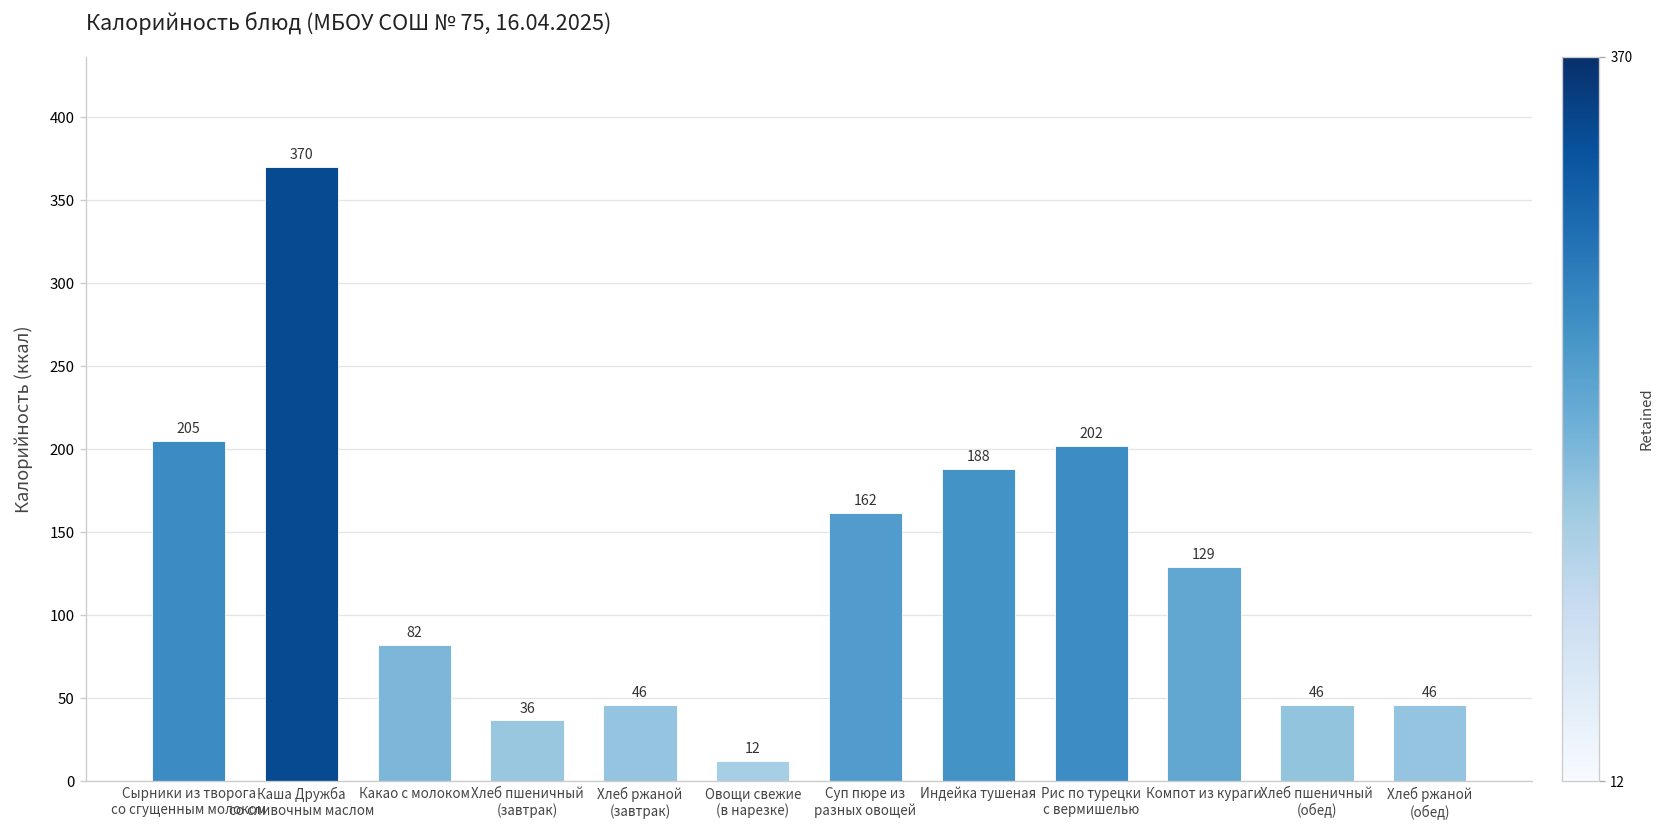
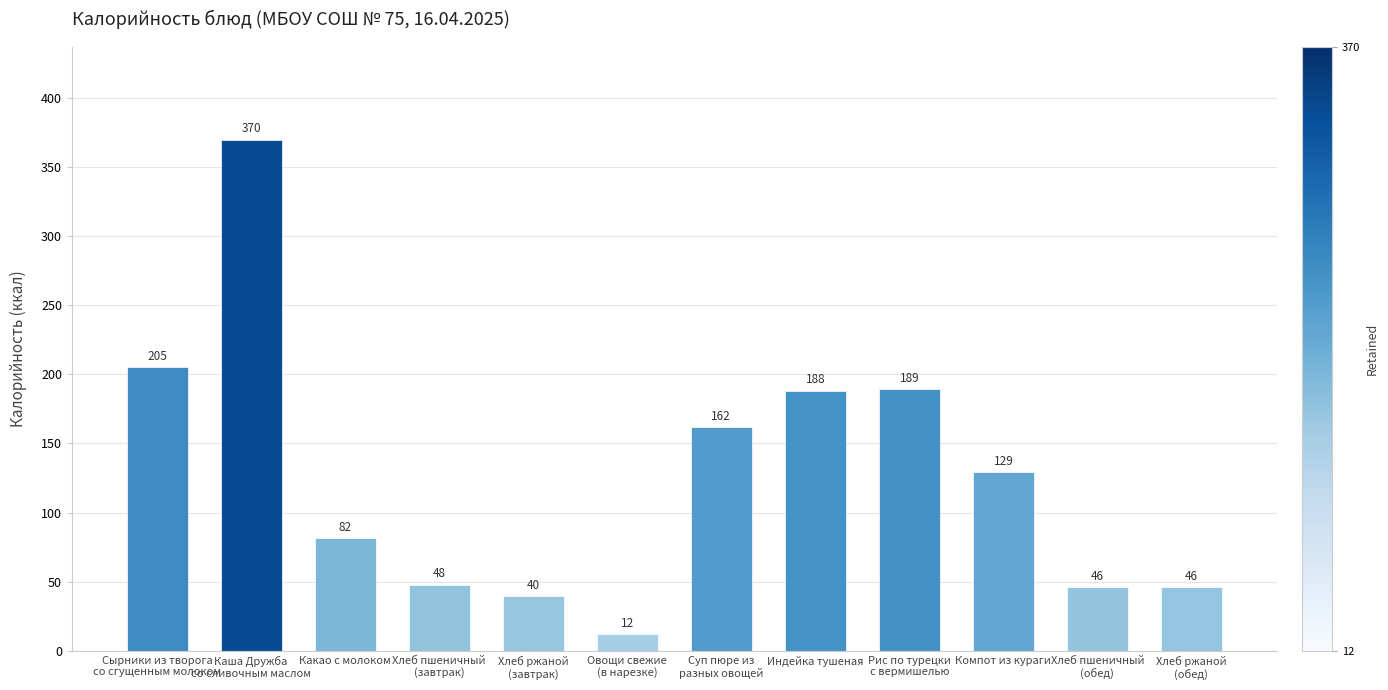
Хлеб пшеничный (завтрак): 36 -> 48
Хлеб ржаной (завтрак): 46 -> 40
Рис по турецки с вермишелью: 202 -> 189
